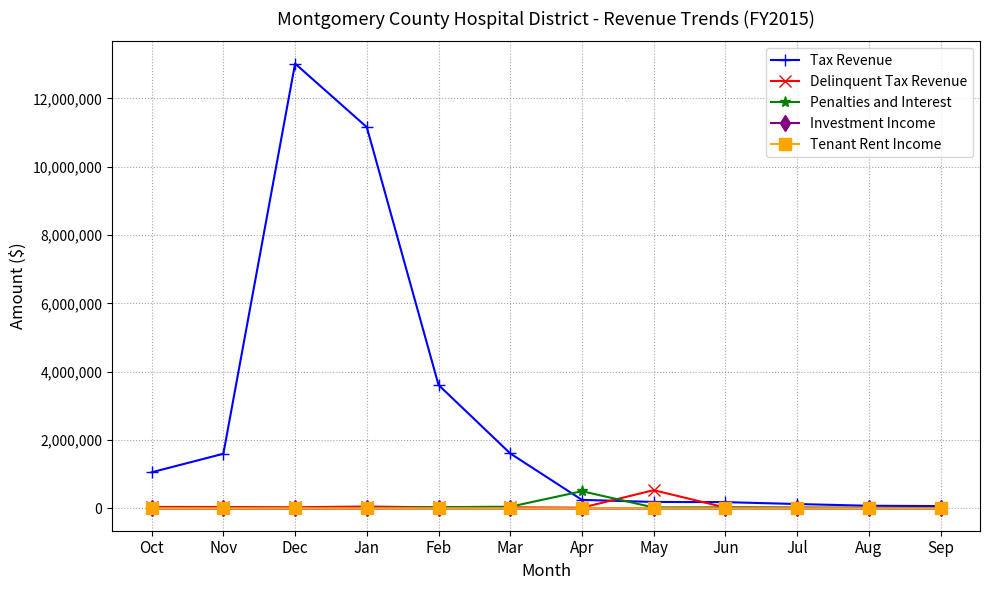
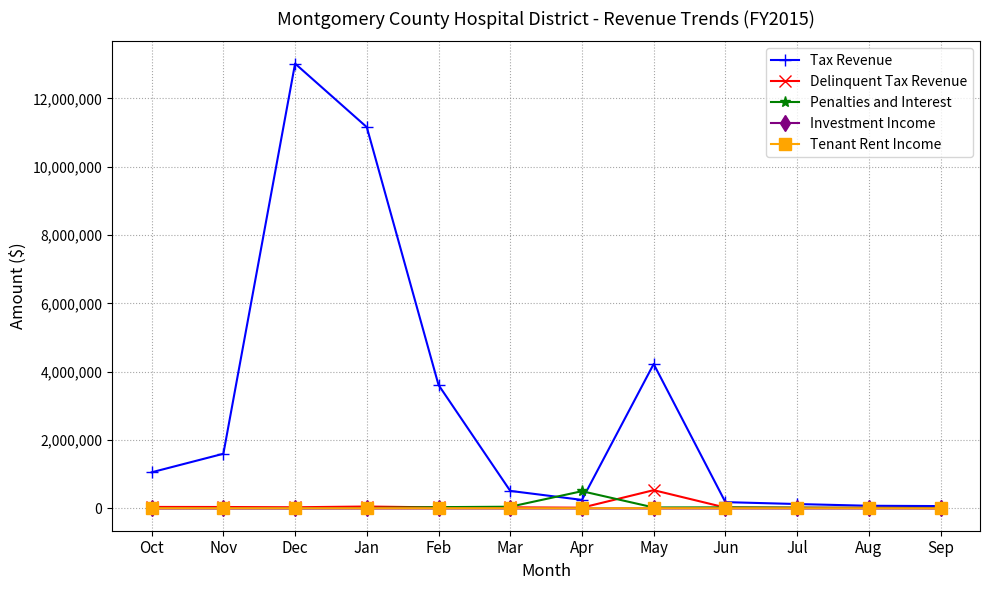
Tax Revenue, Mar: 1,600,000 -> 500,000
Tax Revenue, May: 200,000 -> 4,200,000
